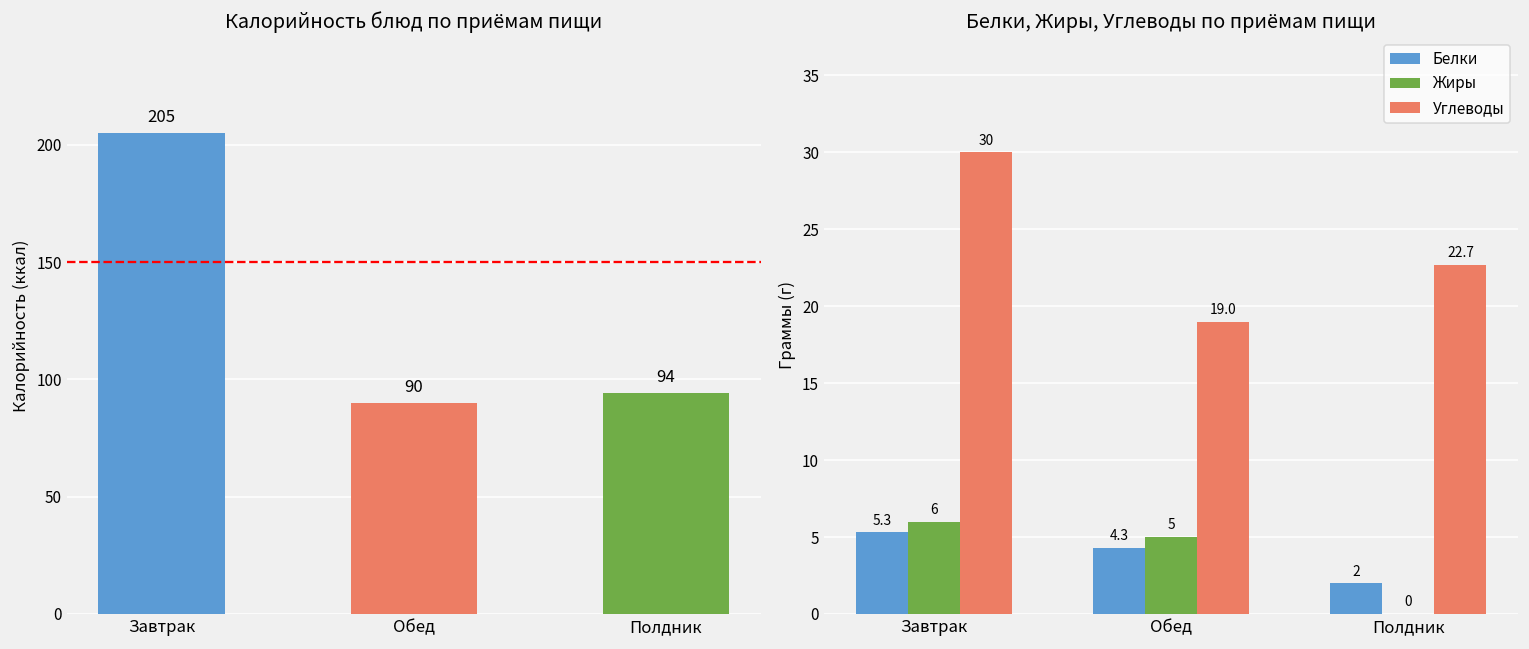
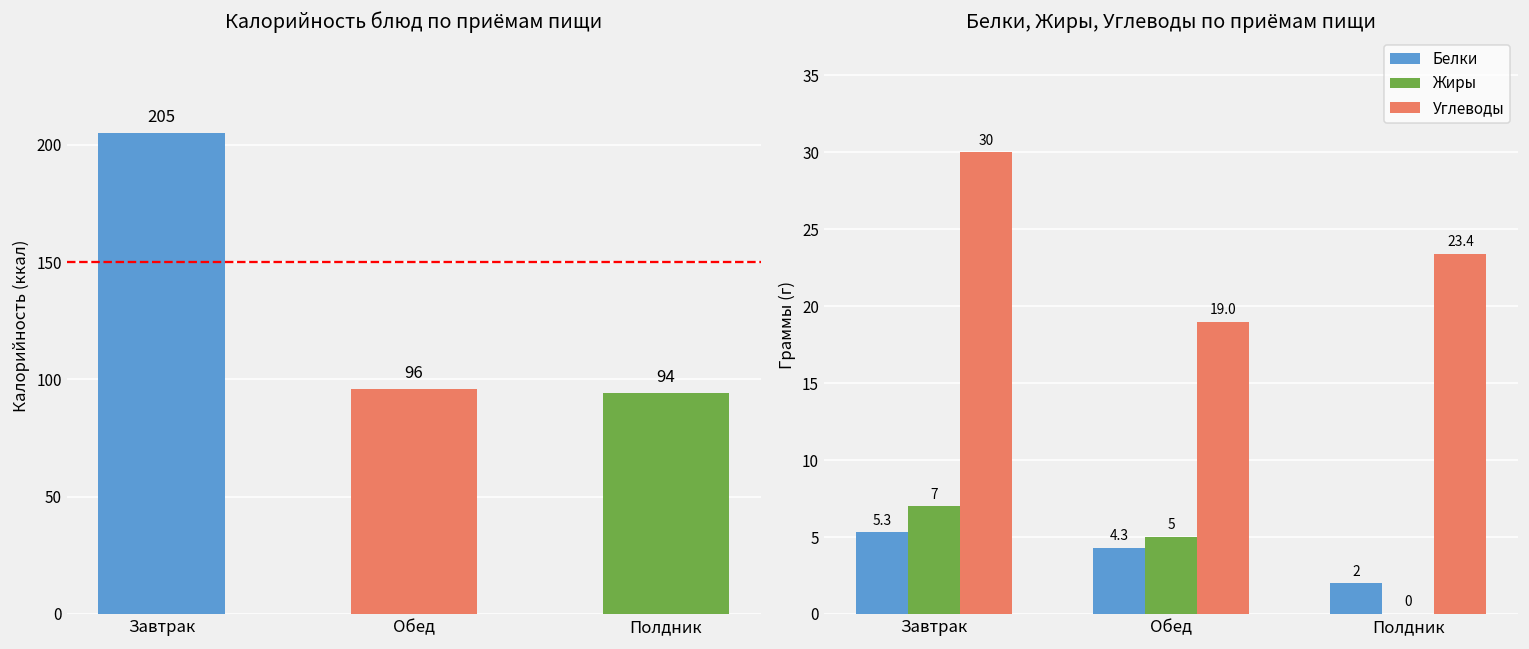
Калорийность блюд по приёмам пищи, Обед: 90 -> 96
Белки, Жиры, Углеводы по приёмам пищи, Жиры, Завтрак: 6 -> 7
Белки, Жиры, Углеводы по приёмам пищи, Углеводы, Полдник: 22.7 -> 23.4
